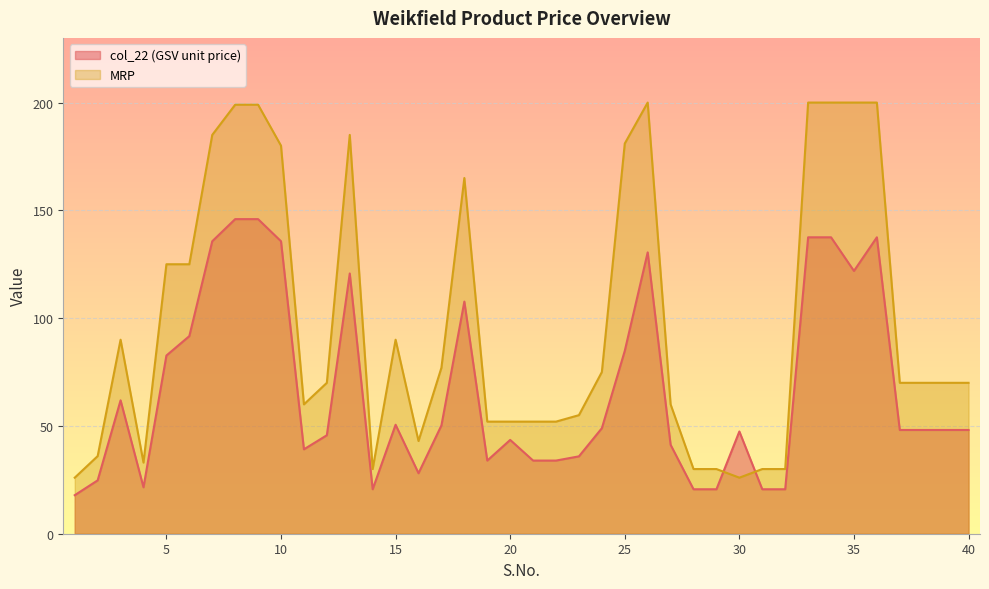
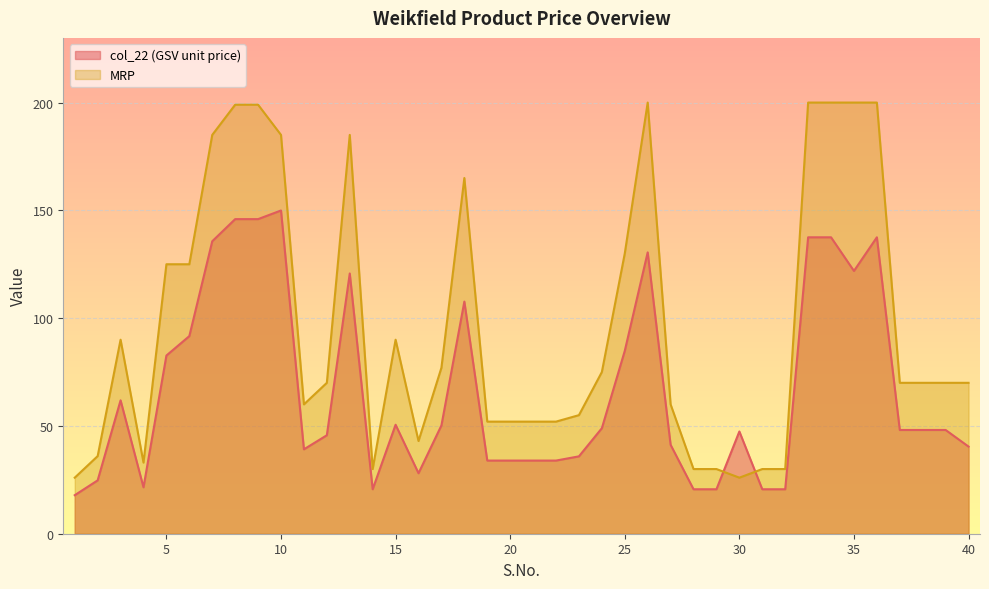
col_22 (GSV unit price), 10: 136 -> 150
MRP, 10: 180 -> 185
col_22 (GSV unit price), 20: 44 -> 34
MRP, 25: 181 -> 130
col_22 (GSV unit price), 40: 48 -> 40
